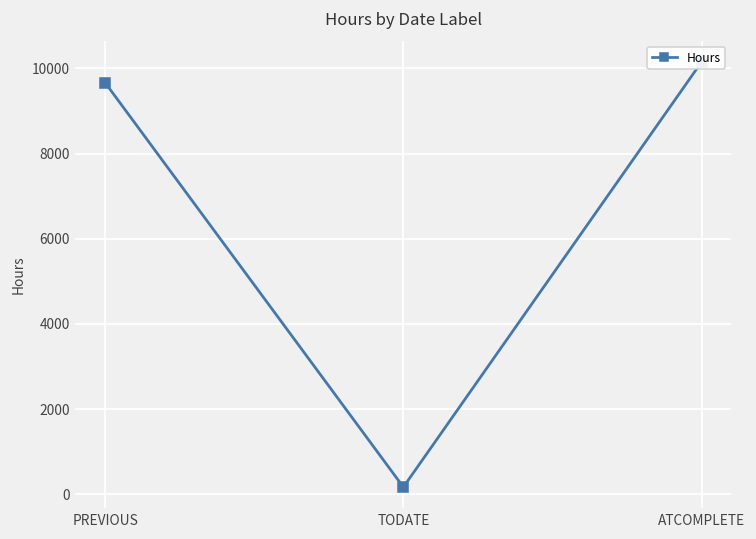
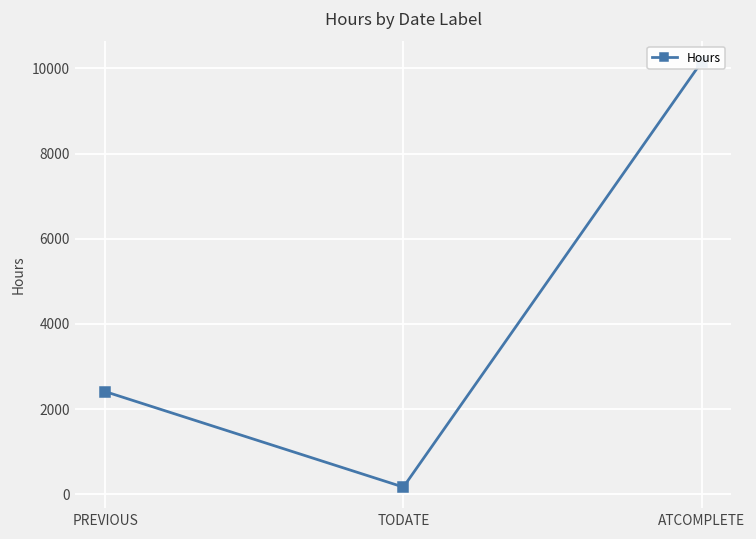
PREVIOUS: 9700 -> 2400
